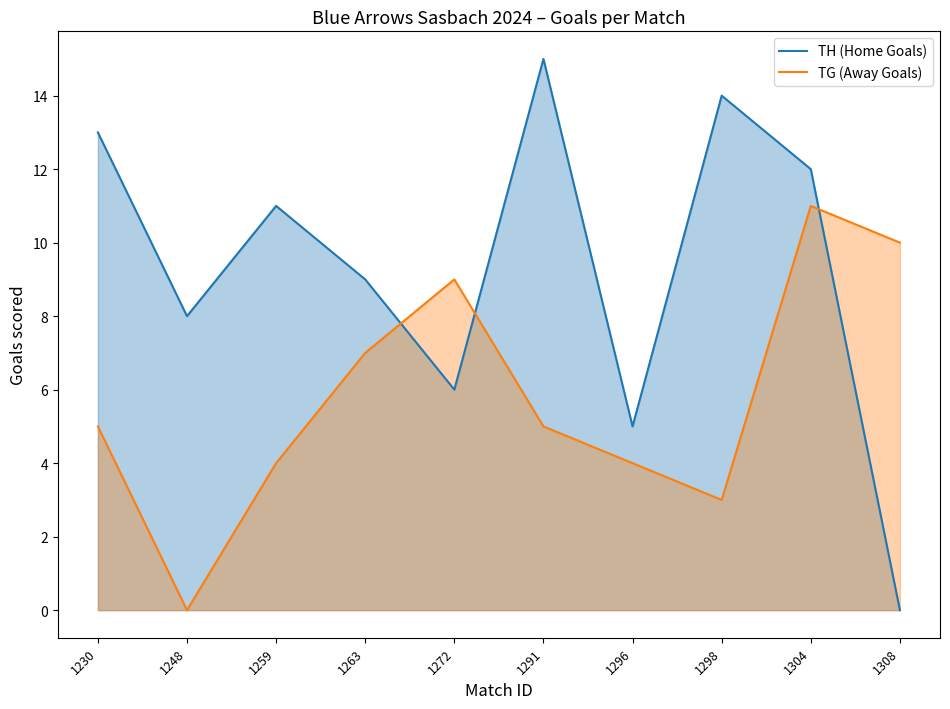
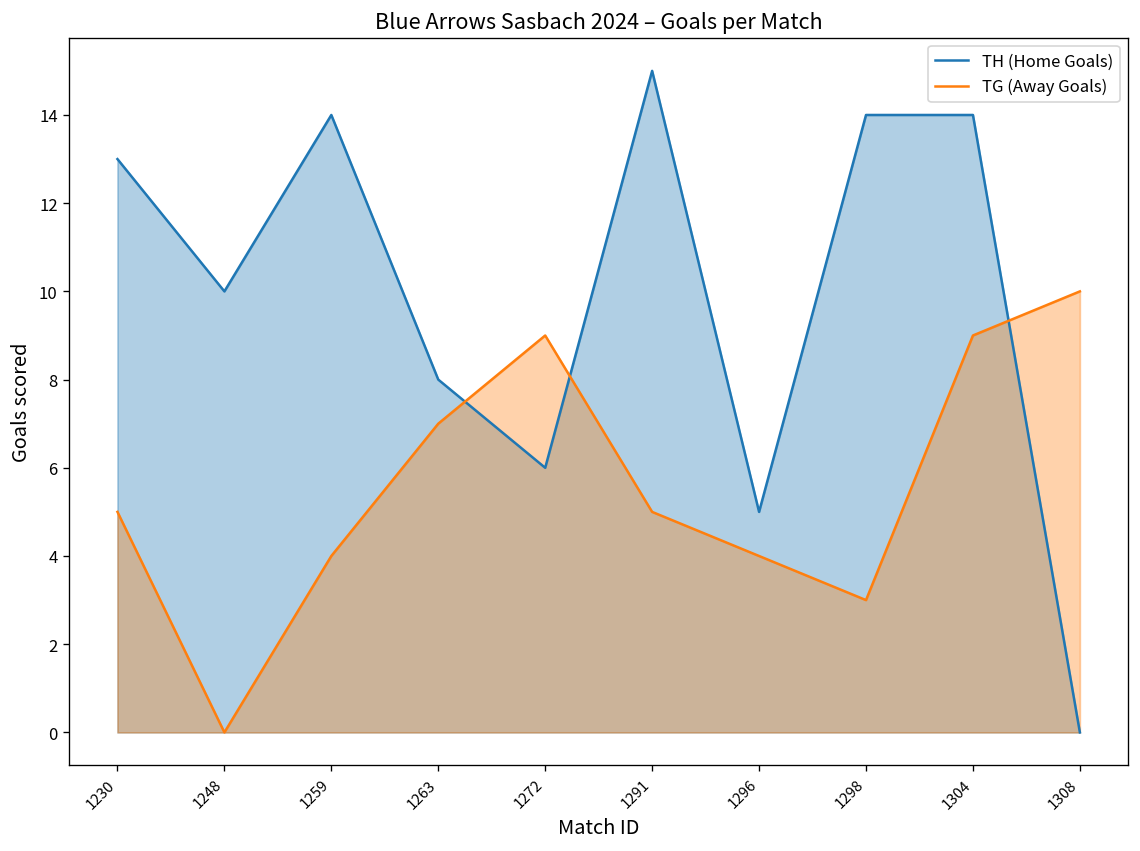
TH (Home Goals), 1248: 8 -> 10
TH (Home Goals), 1259: 11 -> 14
TH (Home Goals), 1263: 9 -> 8
TH (Home Goals), 1304: 12 -> 14
TG (Away Goals), 1304: 11 -> 9
